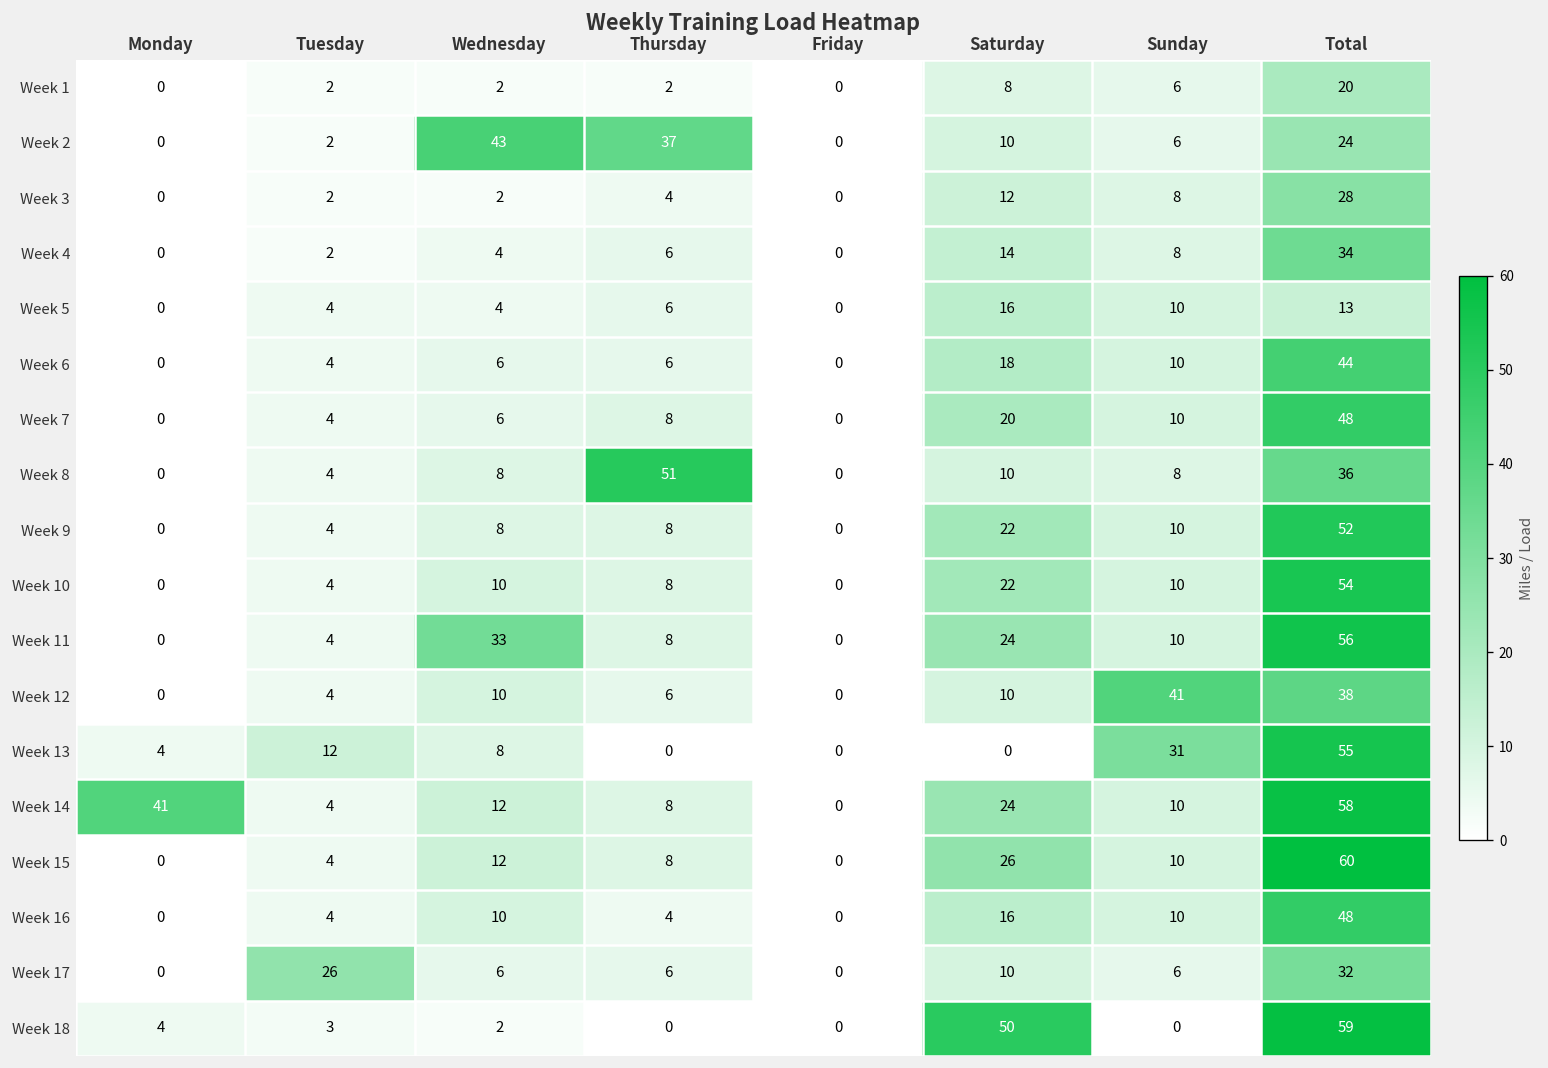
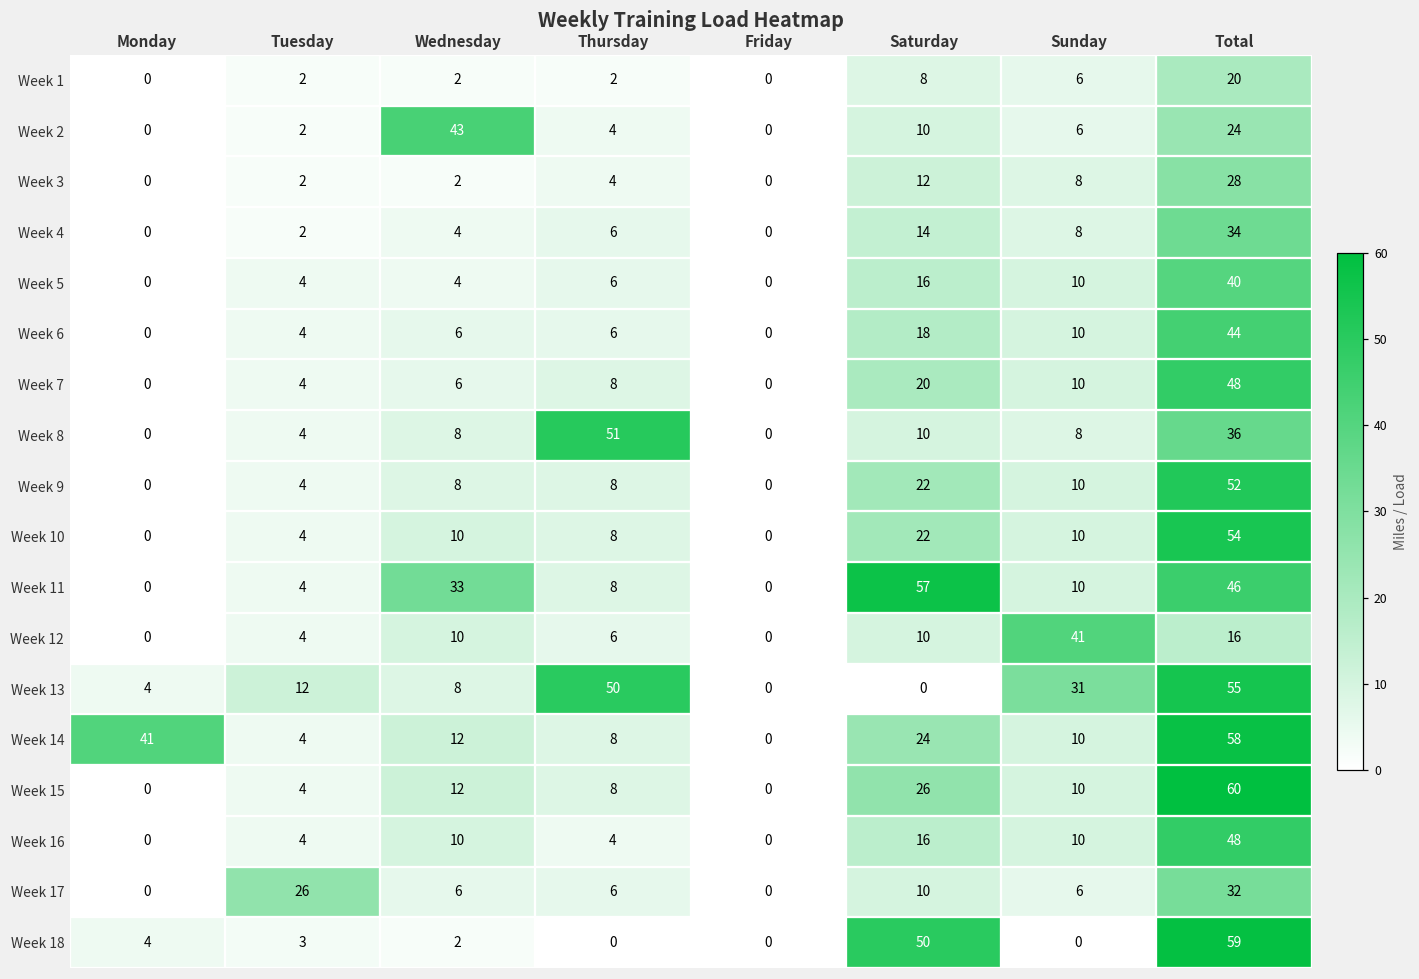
Week 2, Thursday: 37 -> 4
Week 5, Total: 13 -> 40
Week 11, Saturday: 24 -> 57
Week 11, Total: 56 -> 46
Week 12, Total: 38 -> 16
Week 13, Thursday: 0 -> 50
